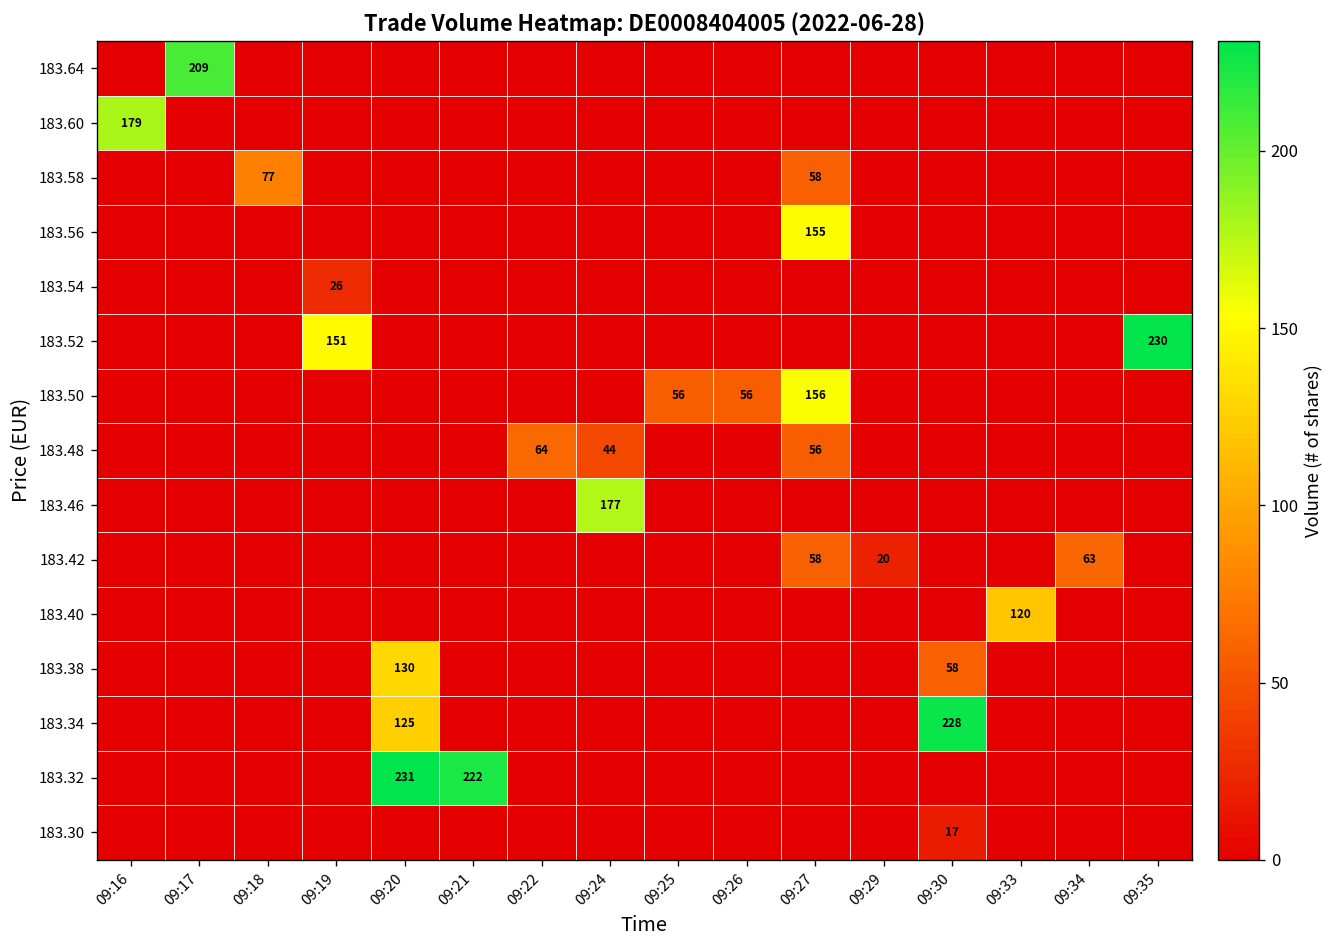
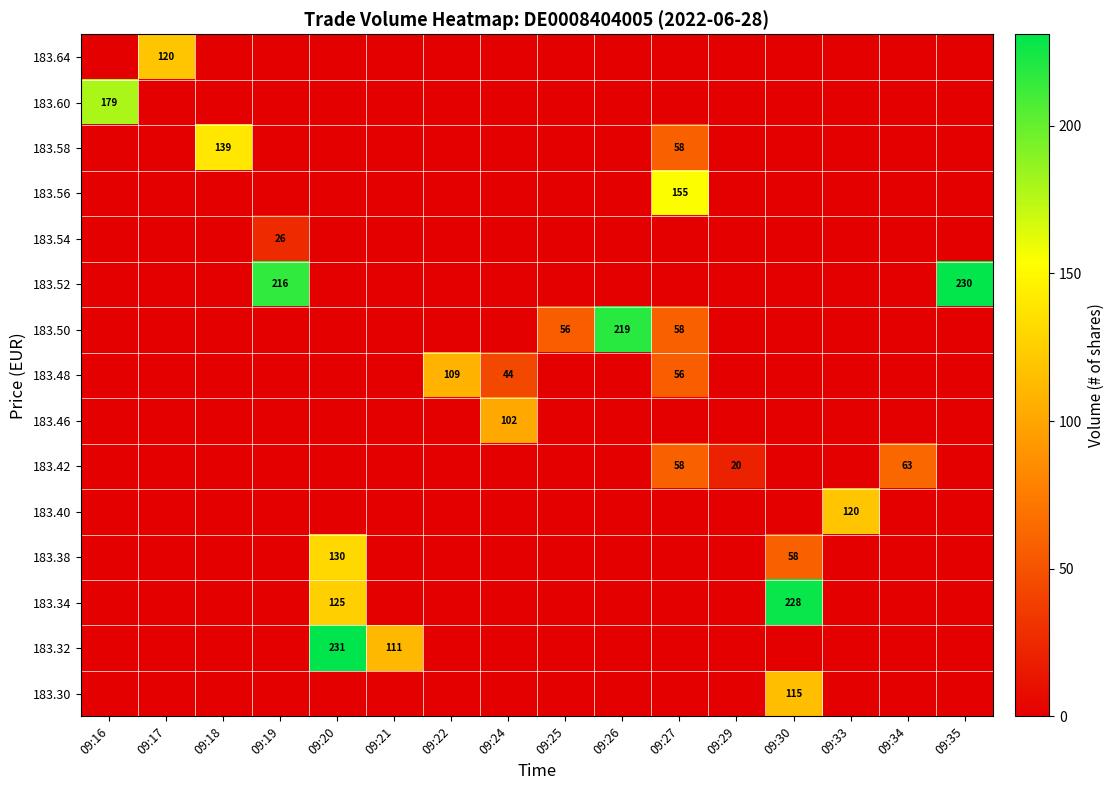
183.64, 09:17: 209 -> 120
183.58, 09:18: 77 -> 139
183.52, 09:19: 151 -> 216
183.50, 09:26: 56 -> 219
183.50, 09:27: 156 -> 58
183.48, 09:22: 64 -> 109
183.46, 09:24: 177 -> 102
183.32, 09:21: 222 -> 111
183.30, 09:30: 17 -> 115
